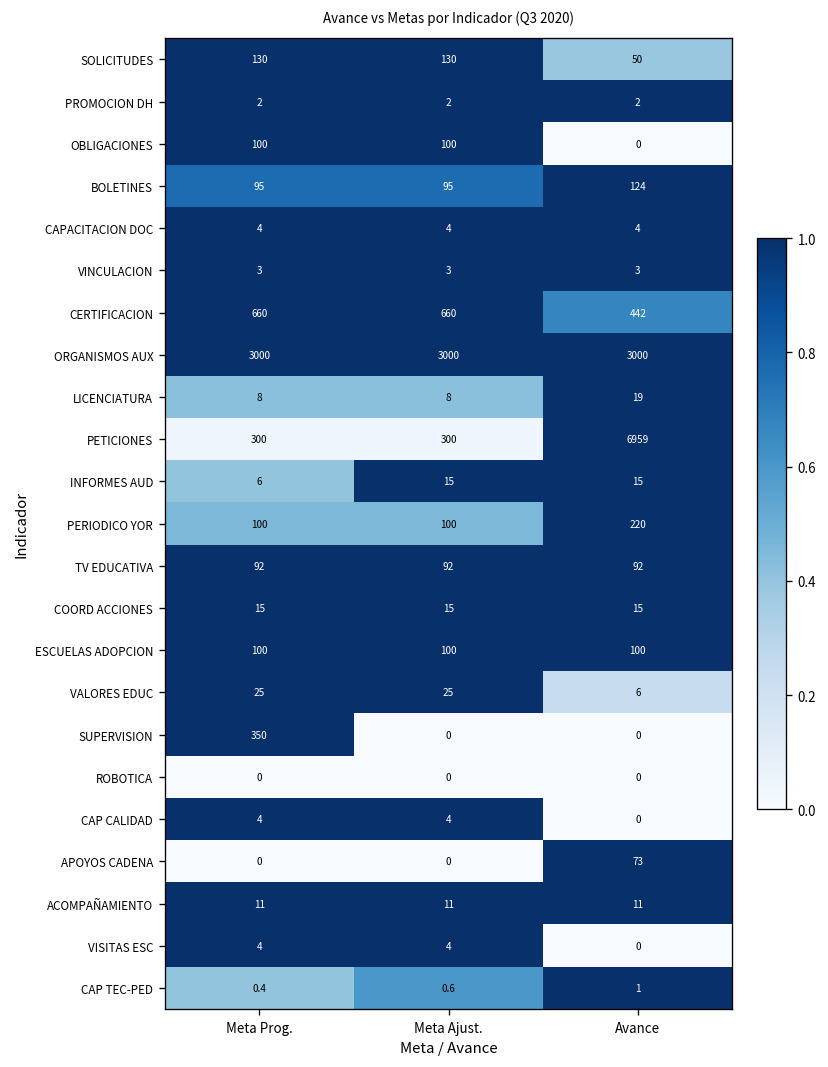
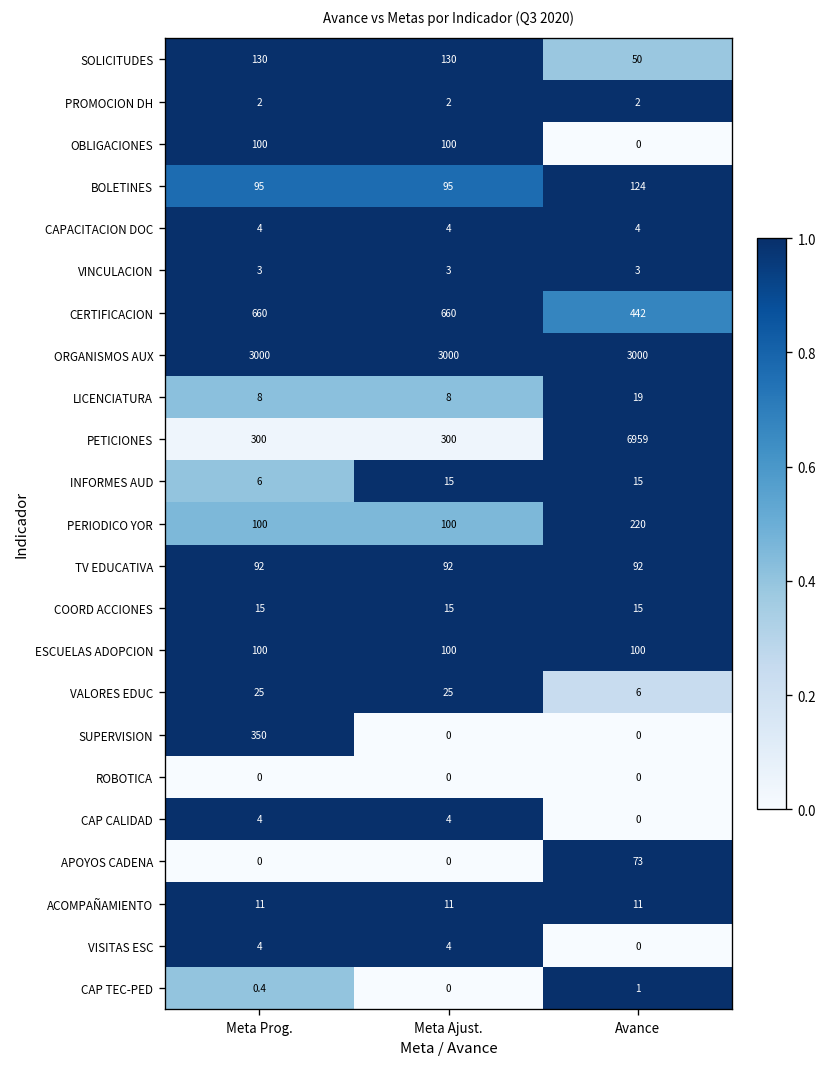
CAP TEC-PED, Meta Ajust.: 0.6 -> 0
